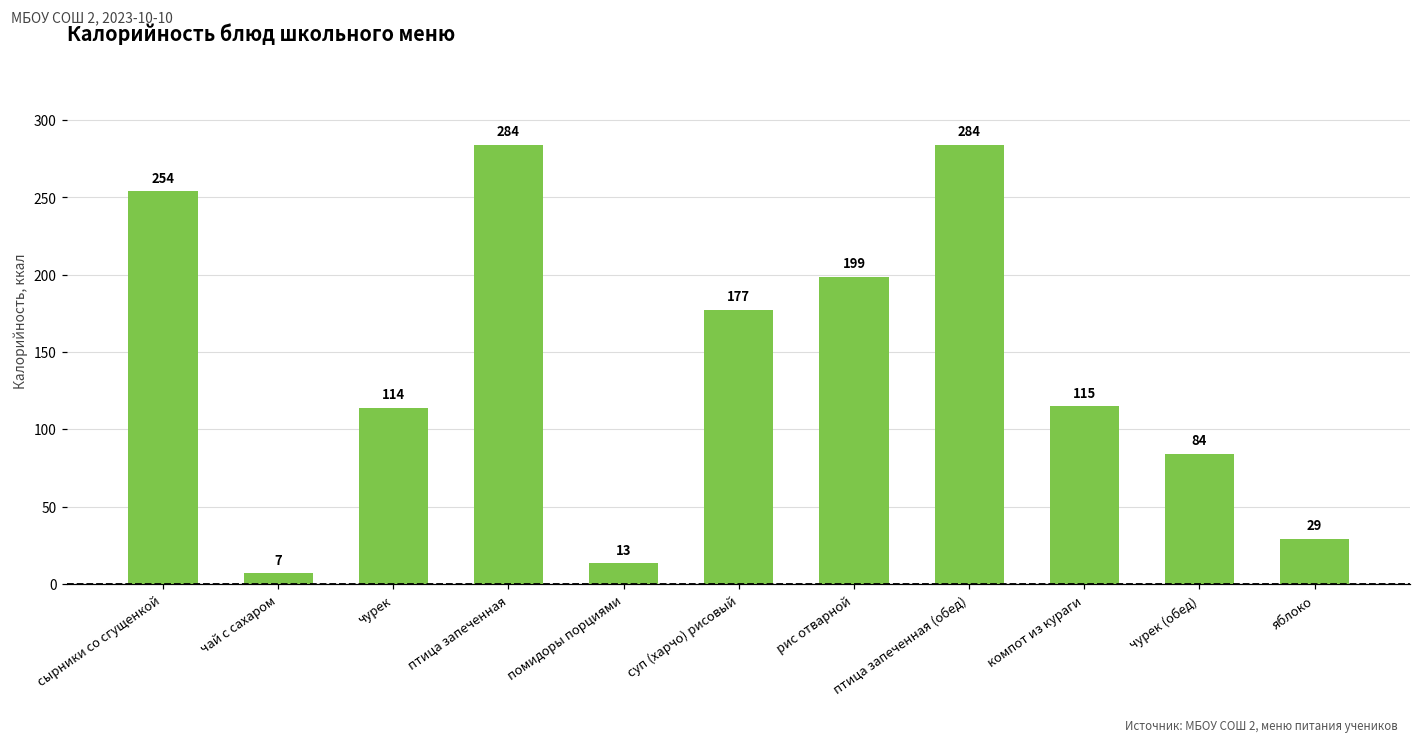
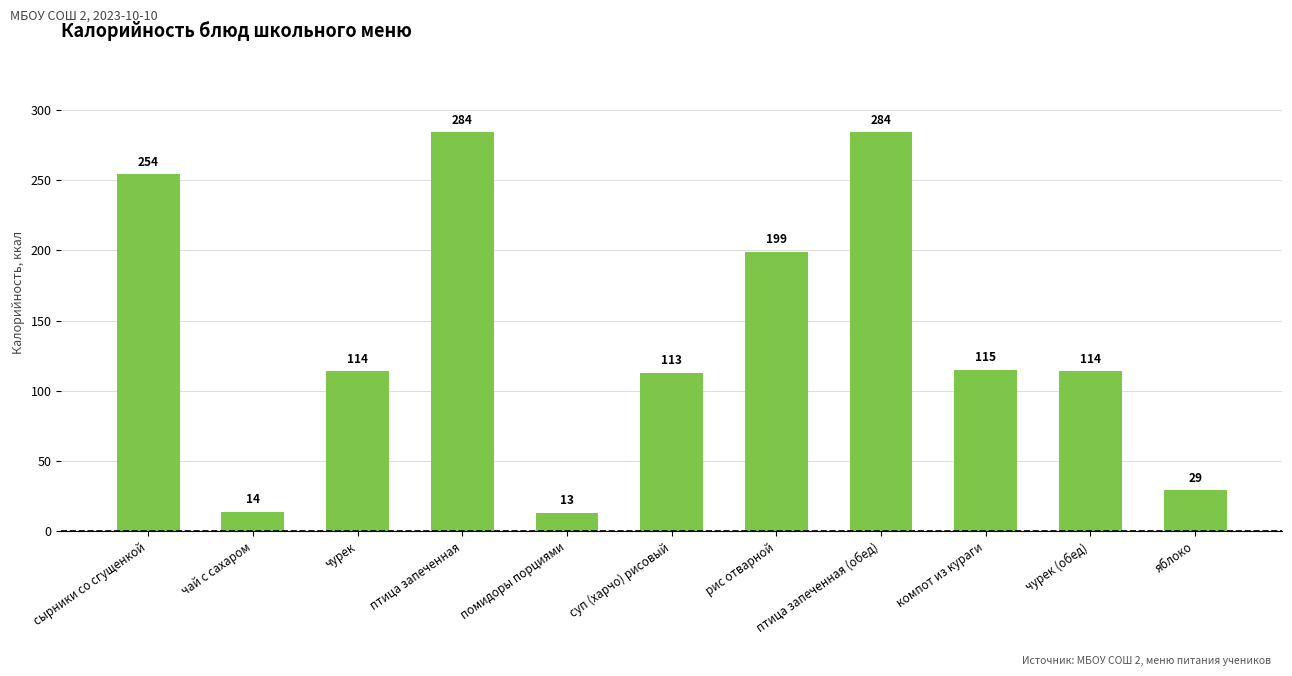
чай с сахаром: 7 -> 14
суп (харчо) рисовый: 177 -> 113
чурек (обед): 84 -> 114
